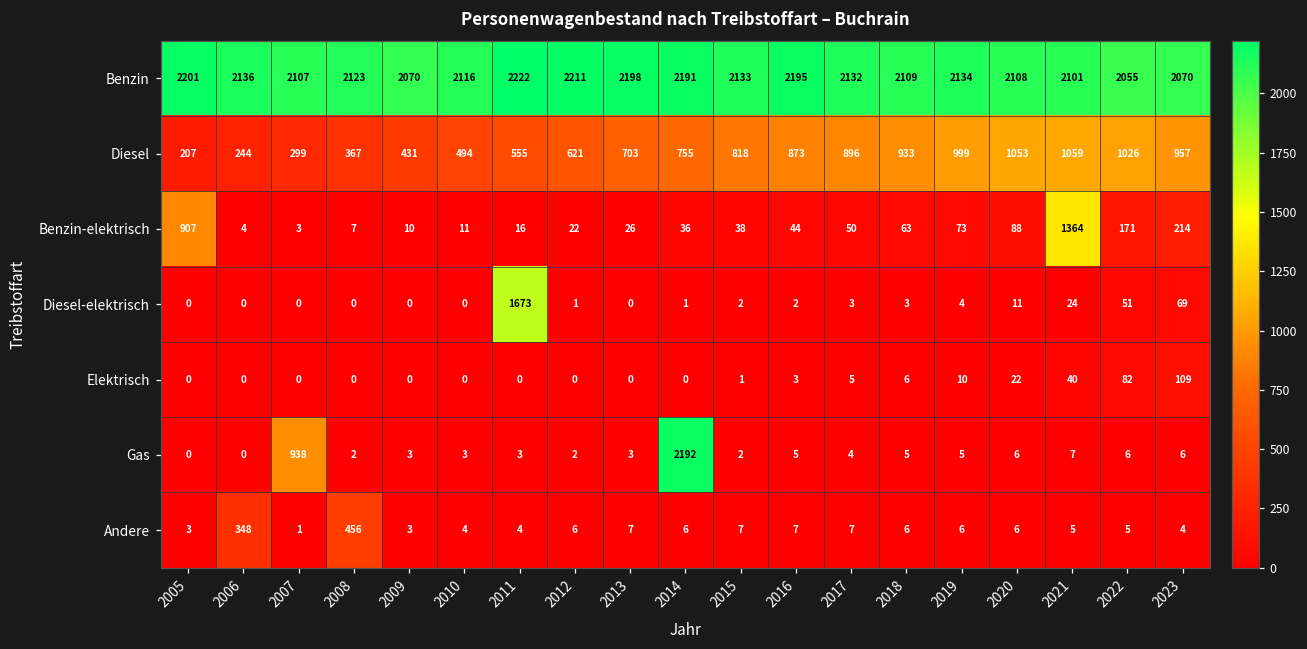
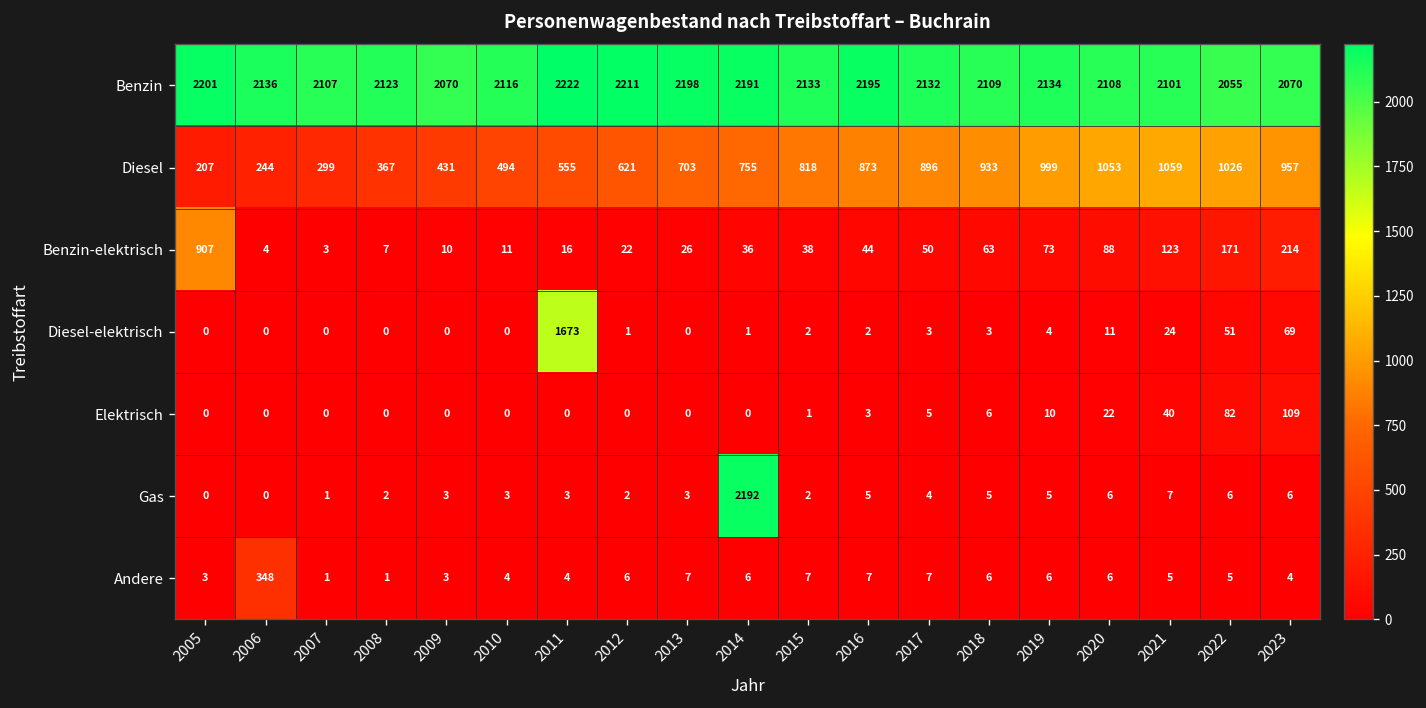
Benzin-elektrisch, 2021: 1364 -> 123
Gas, 2007: 938 -> 1
Andere, 2008: 456 -> 1
